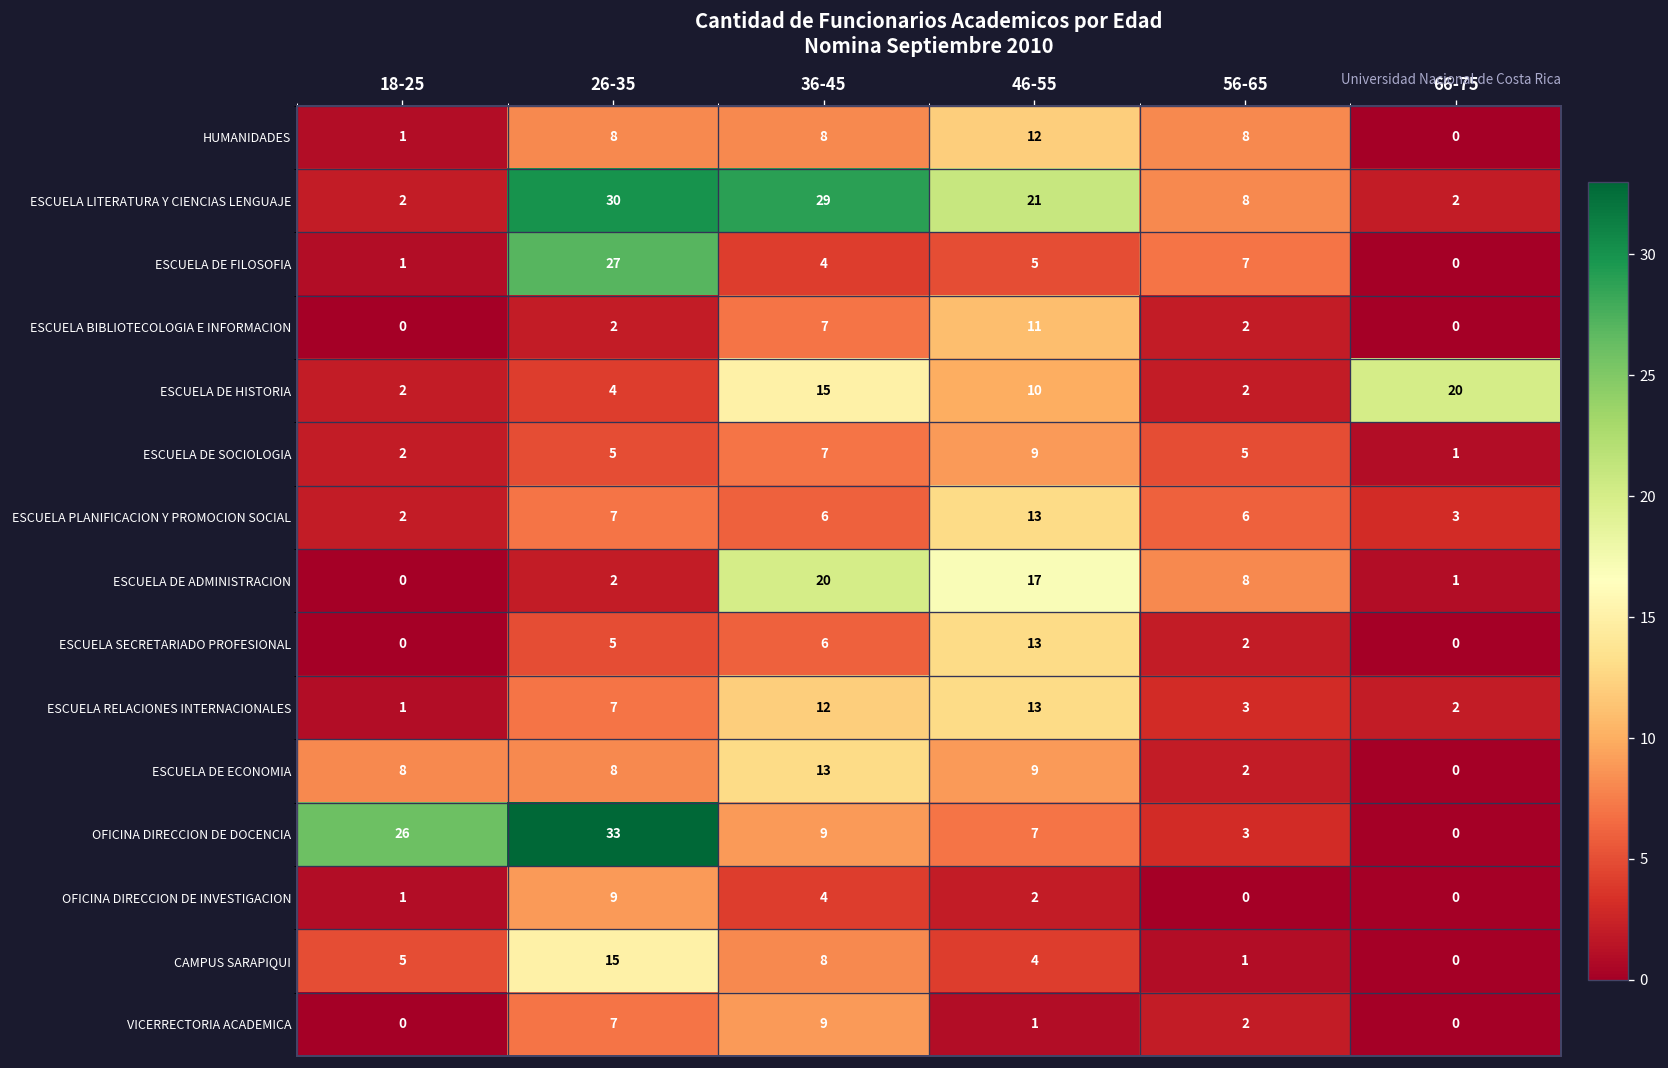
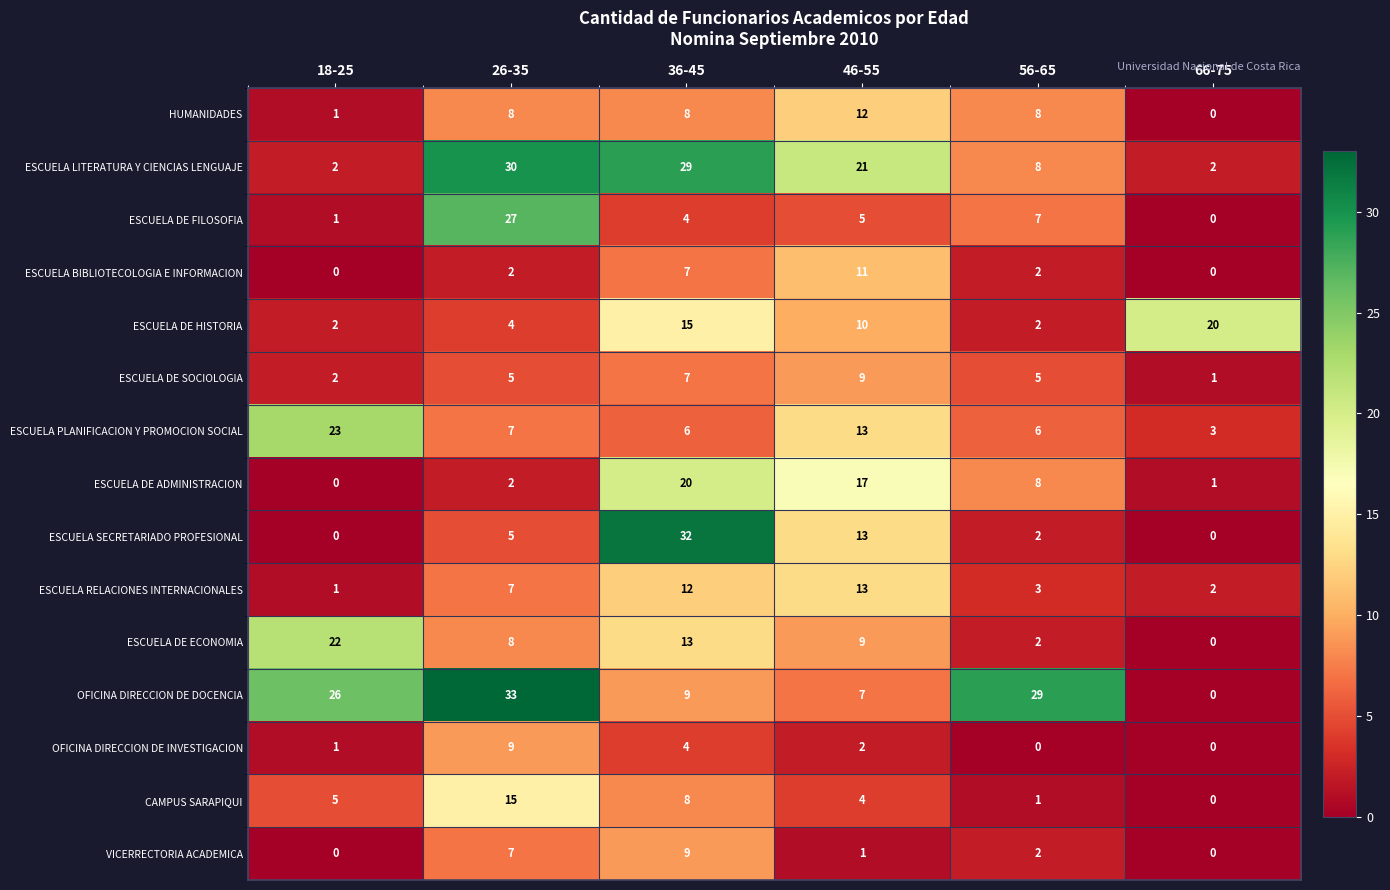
ESCUELA PLANIFICACION Y PROMOCION SOCIAL, 18-25: 2 -> 23
ESCUELA SECRETARIADO PROFESIONAL, 36-45: 6 -> 32
ESCUELA DE ECONOMIA, 18-25: 8 -> 22
OFICINA DIRECCION DE DOCENCIA, 56-65: 3 -> 29
